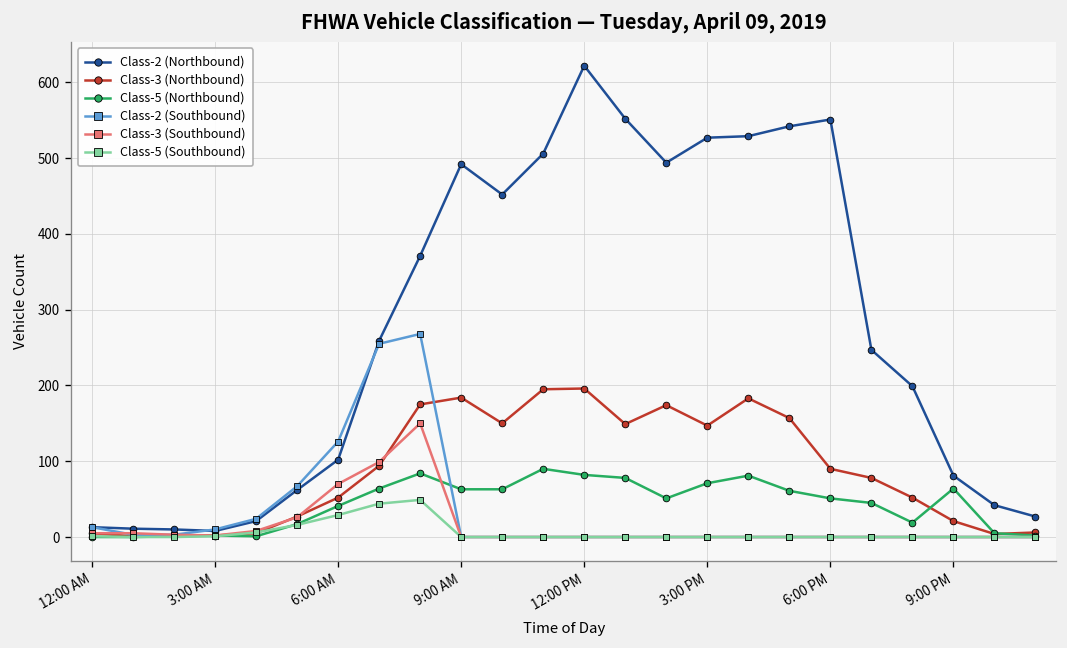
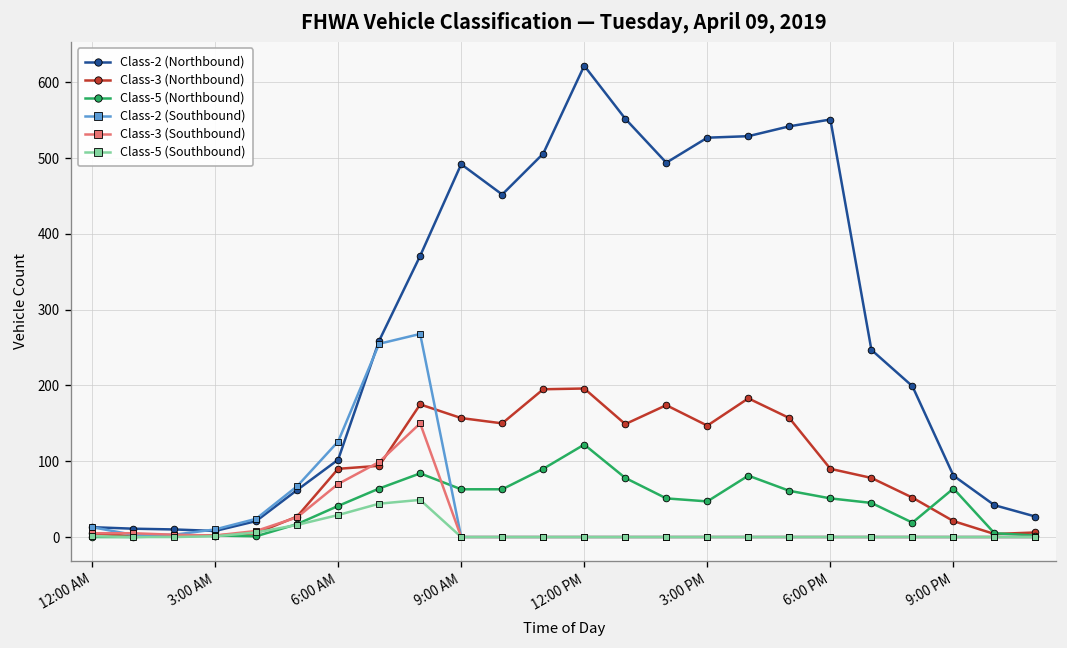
Class-3 (Northbound), 6:00 AM: 50 -> 90
Class-3 (Northbound), 9:00 AM: 180 -> 160
Class-5 (Northbound), 12:00 PM: 80 -> 120
Class-5 (Northbound), 3:00 PM: 70 -> 50
